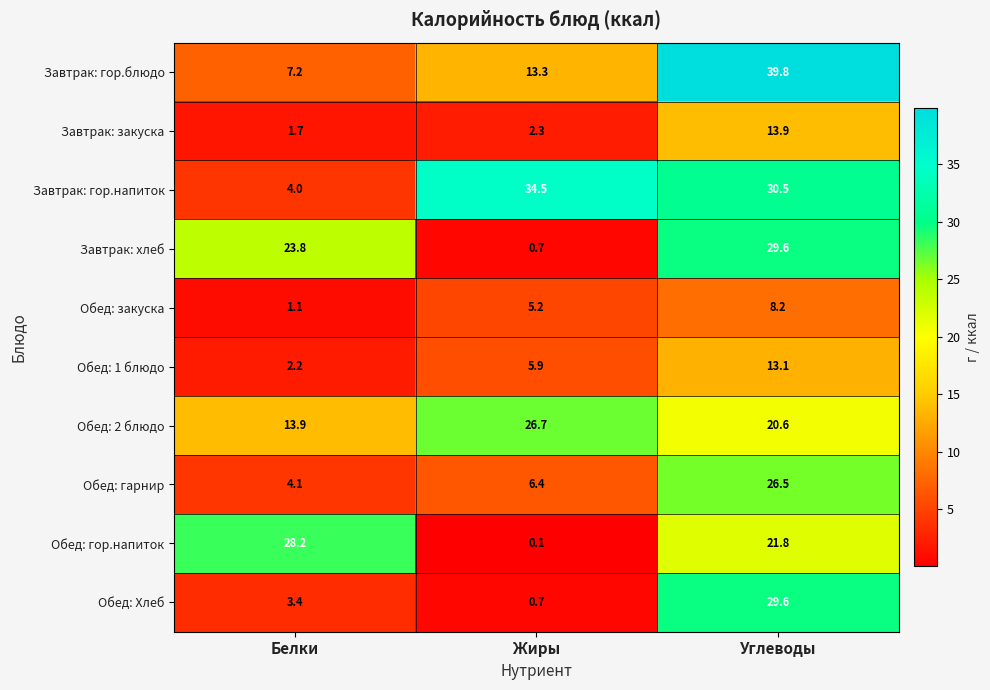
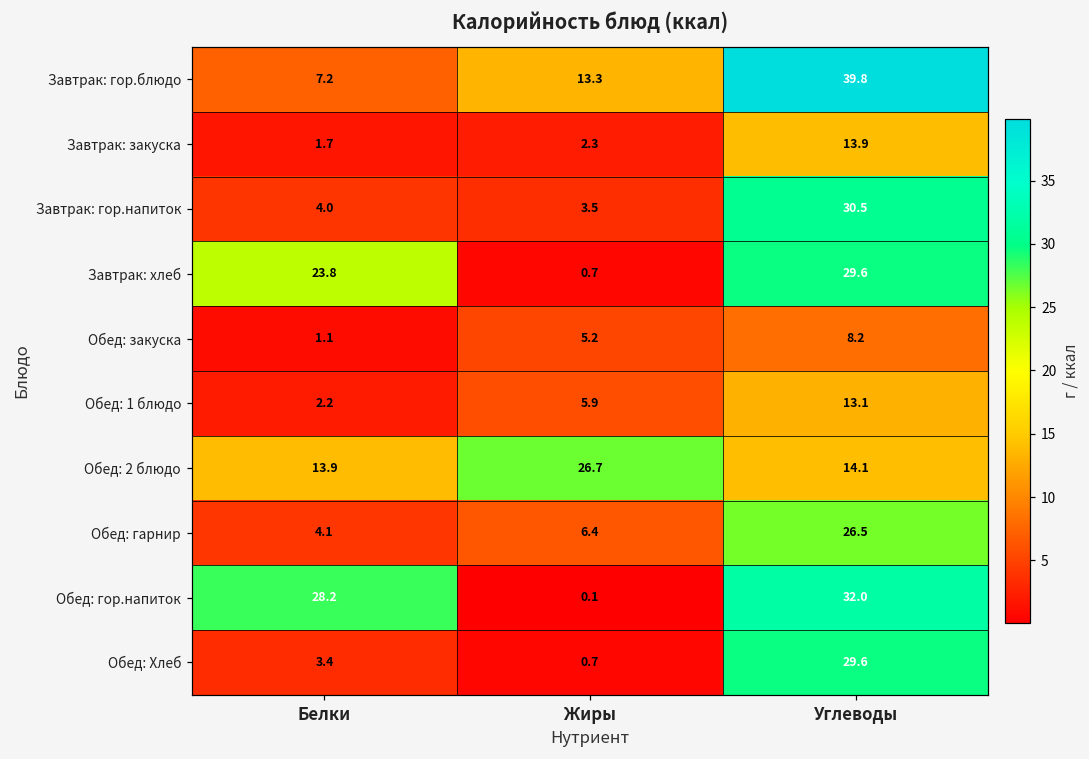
Завтрак: гор.напиток, Жиры: 34.5 -> 3.5
Обед: 2 блюдо, Углеводы: 20.6 -> 14.1
Обед: гор.напиток, Углеводы: 21.8 -> 32.0
